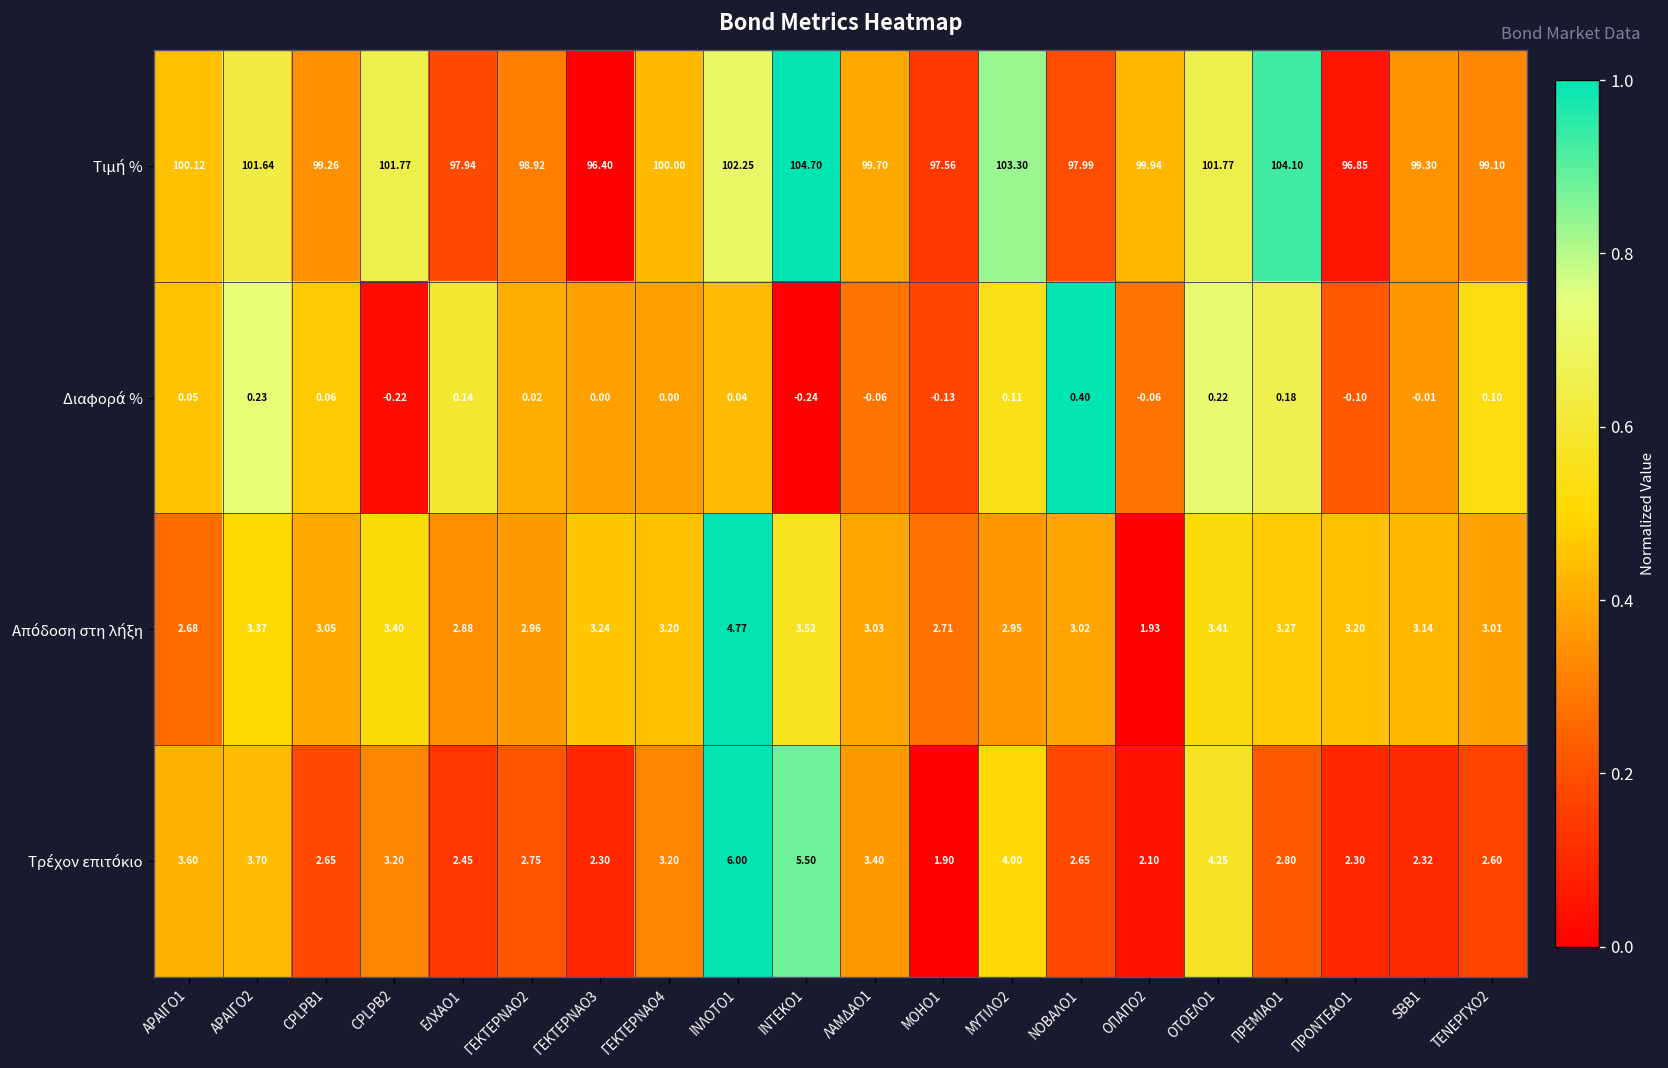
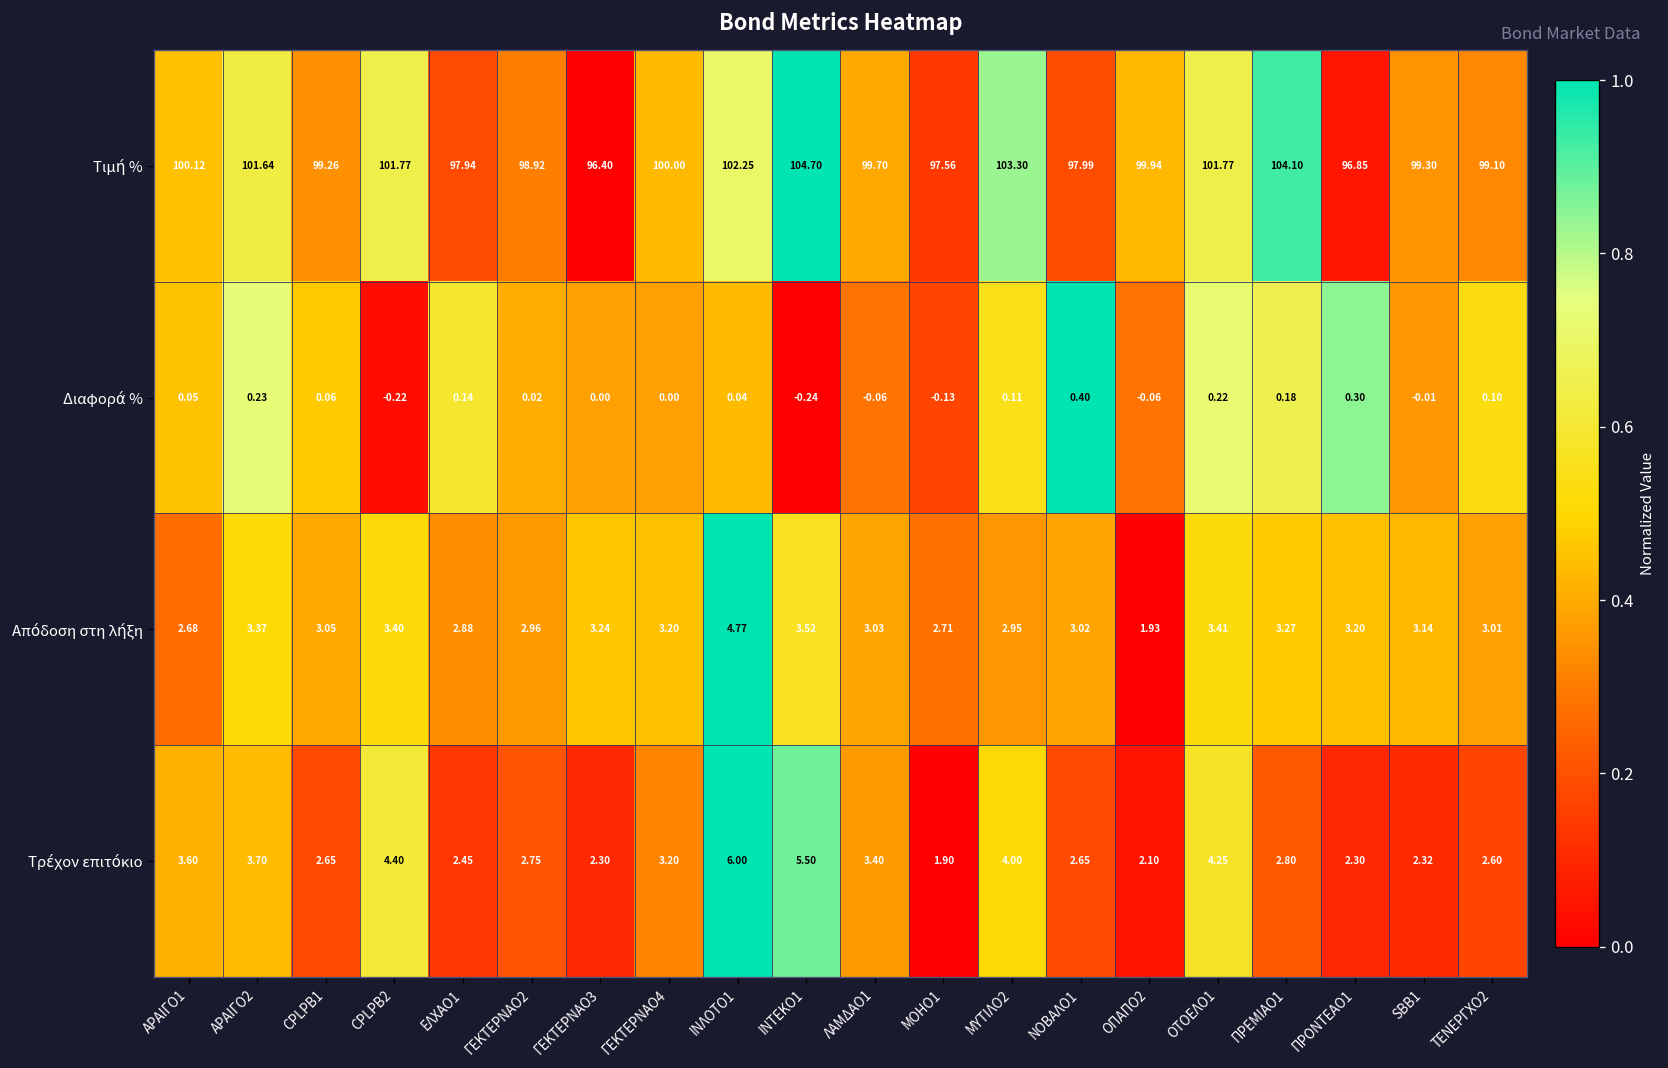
Διαφορά %, ΠΡΟΝΤΕΑΟ1: -0.10 -> 0.30
Τρέχον επιτόκιο, CPLPB2: 3.20 -> 4.40
